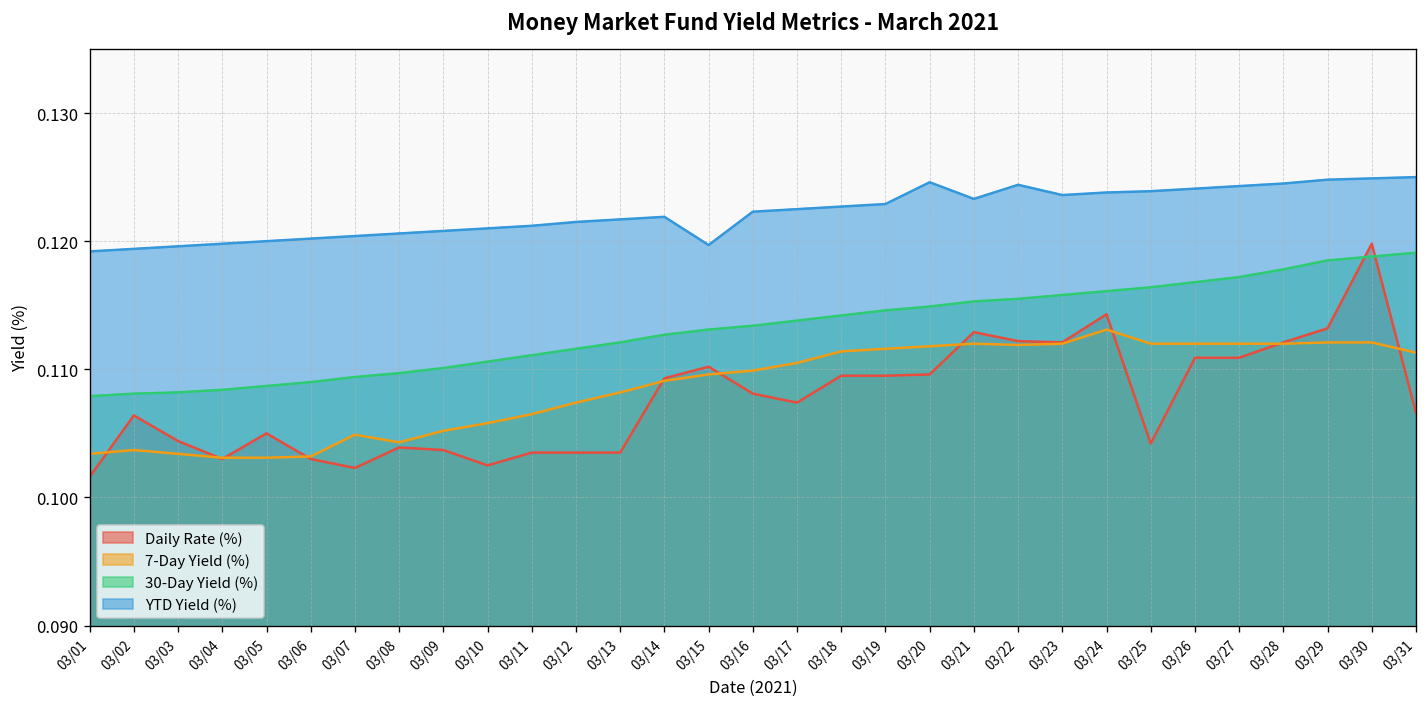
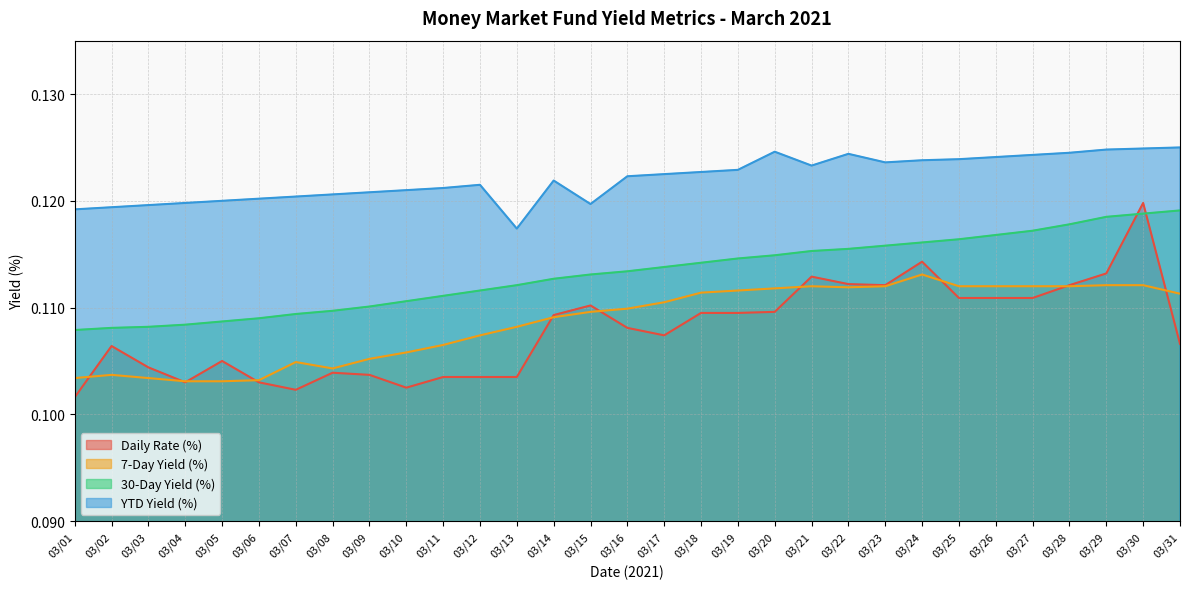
YTD Yield (%), 03/13: 0.1217 -> 0.1174
Daily Rate (%), 03/25: 0.1042 -> 0.1109
